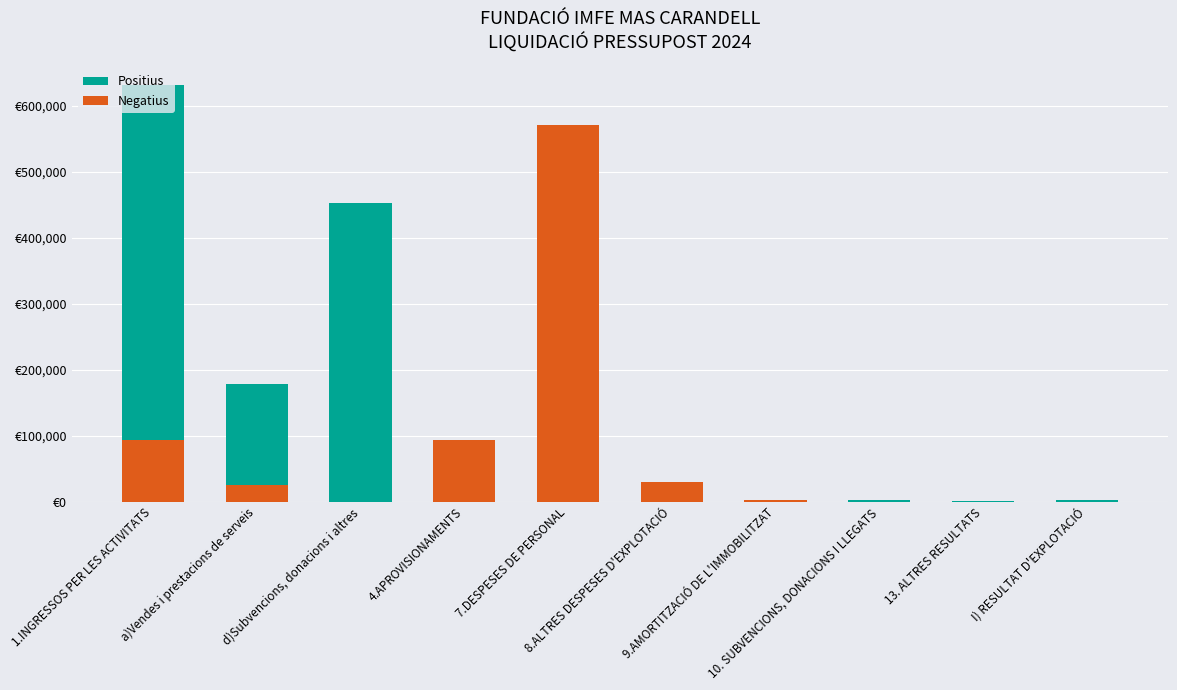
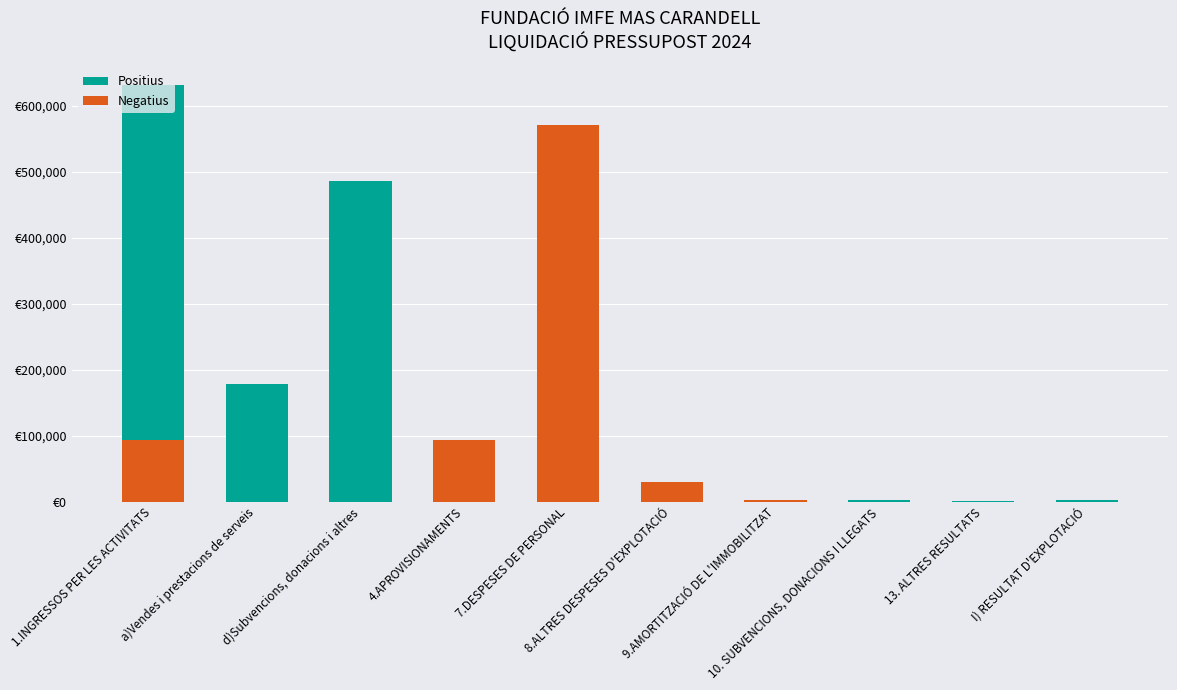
Negatius, a)Vendes i prestacions de serveis: €30,000 -> €0
Positius, d)Subvencions, donacions i altres: €450,000 -> €490,000
